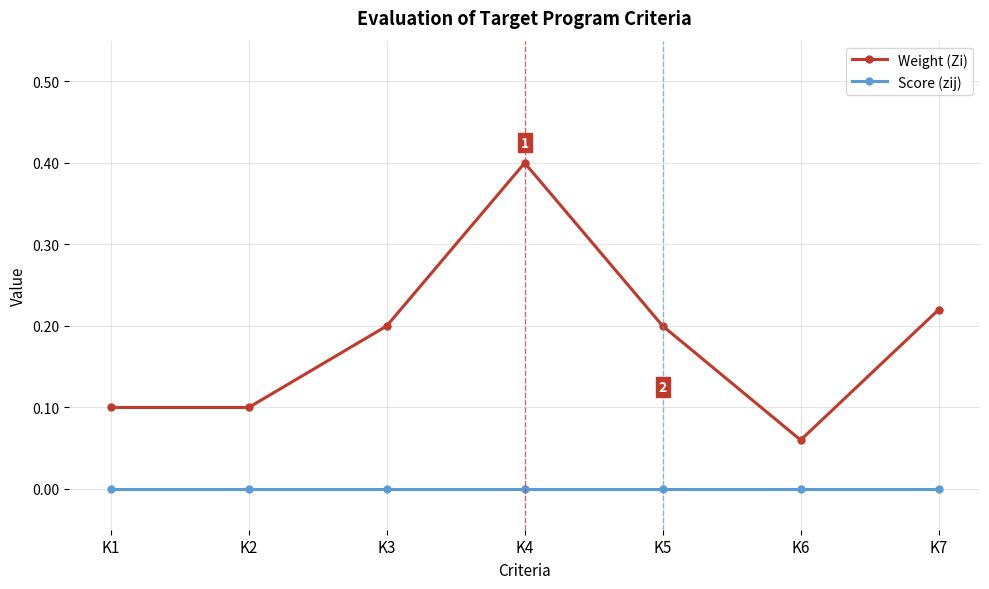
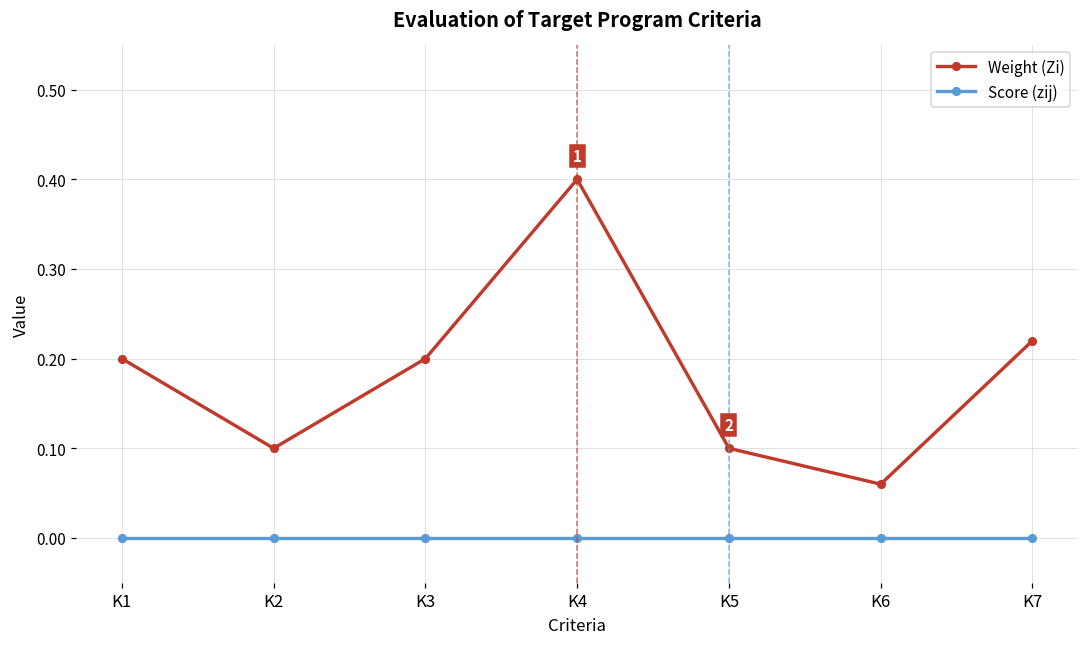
Weight (Zi), K1: 0.1 -> 0.2
Weight (Zi), K5: 0.2 -> 0.1
